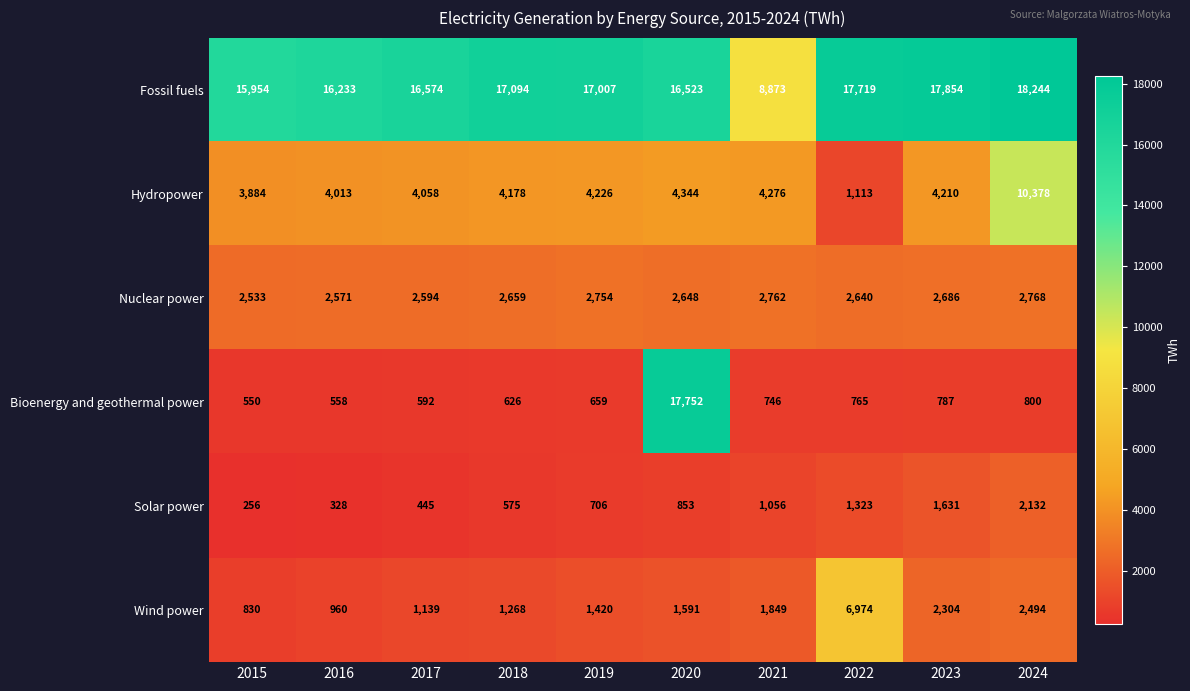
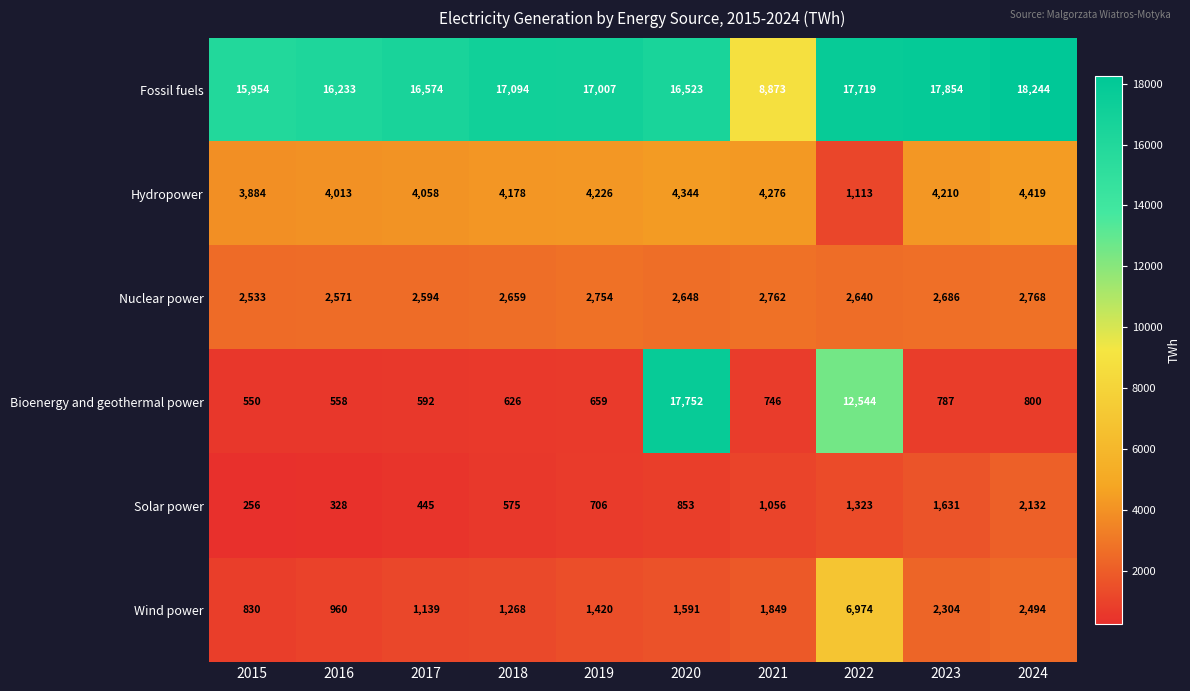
Hydropower, 2024: 10,378 -> 4,419
Bioenergy and geothermal power, 2022: 765 -> 12,544
